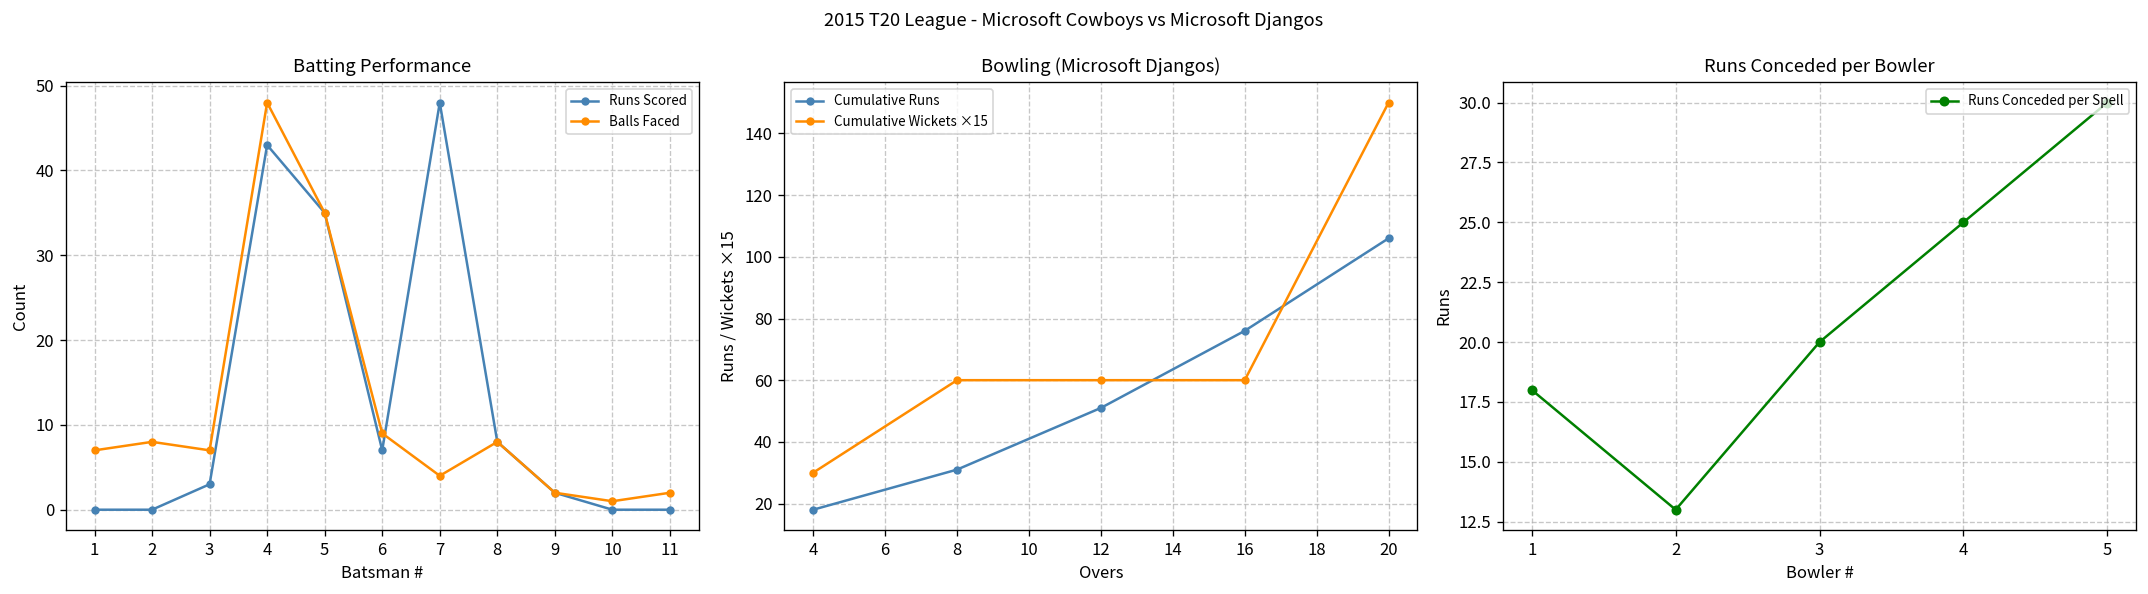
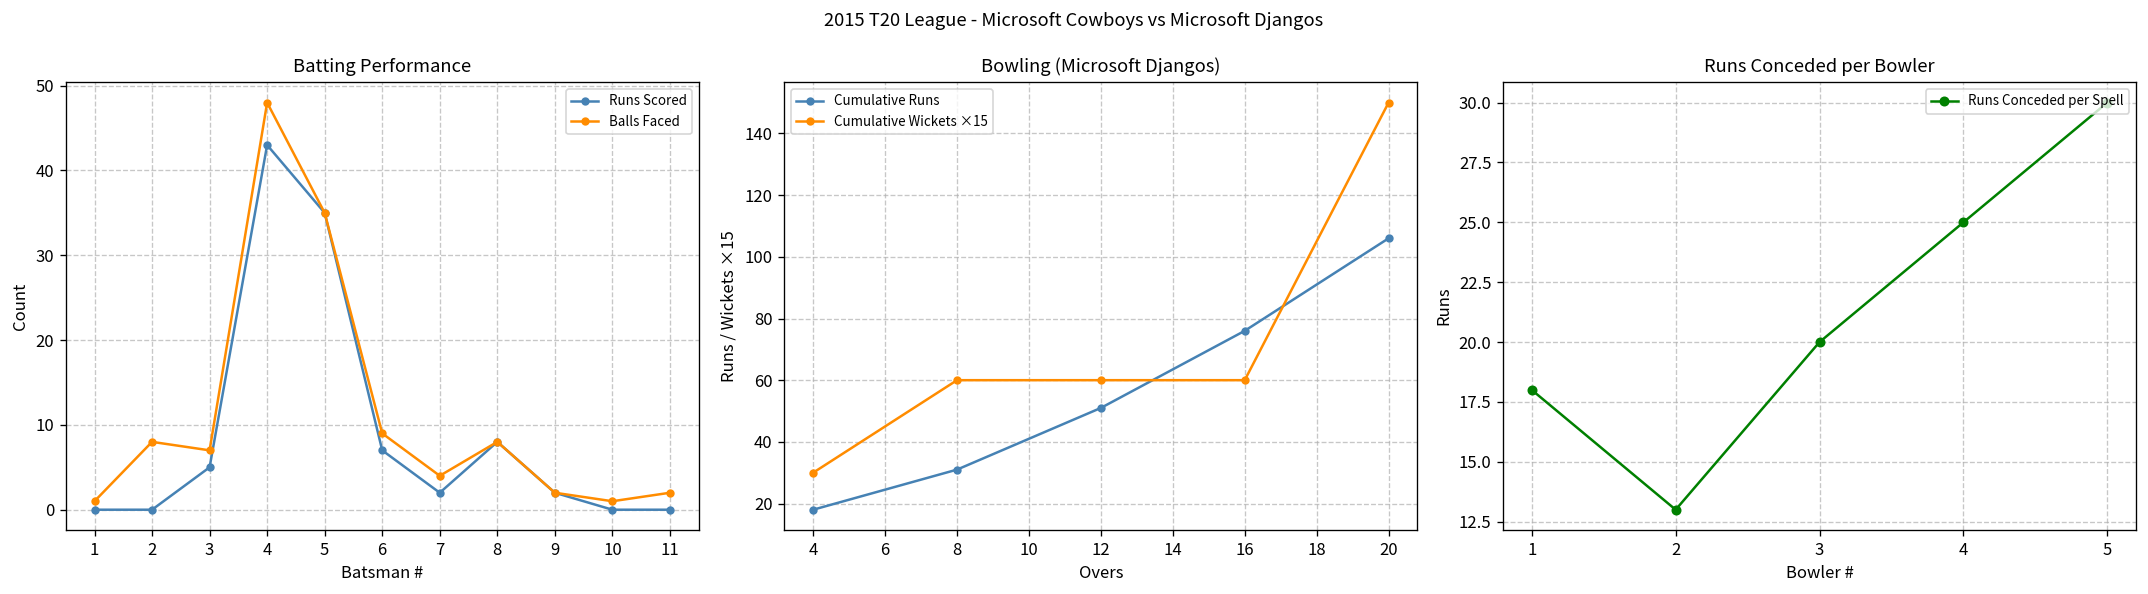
Batting Performance, Balls Faced, 1: 7 -> 1
Batting Performance, Runs Scored, 3: 3 -> 5
Batting Performance, Runs Scored, 7: 48 -> 2
